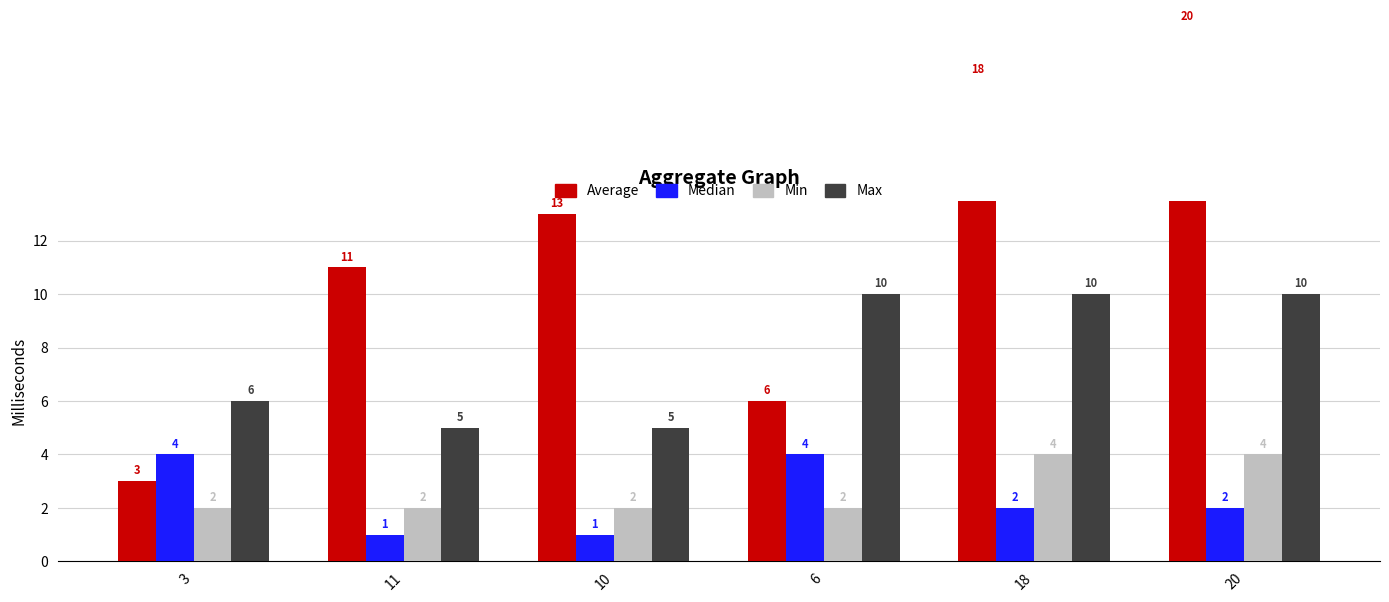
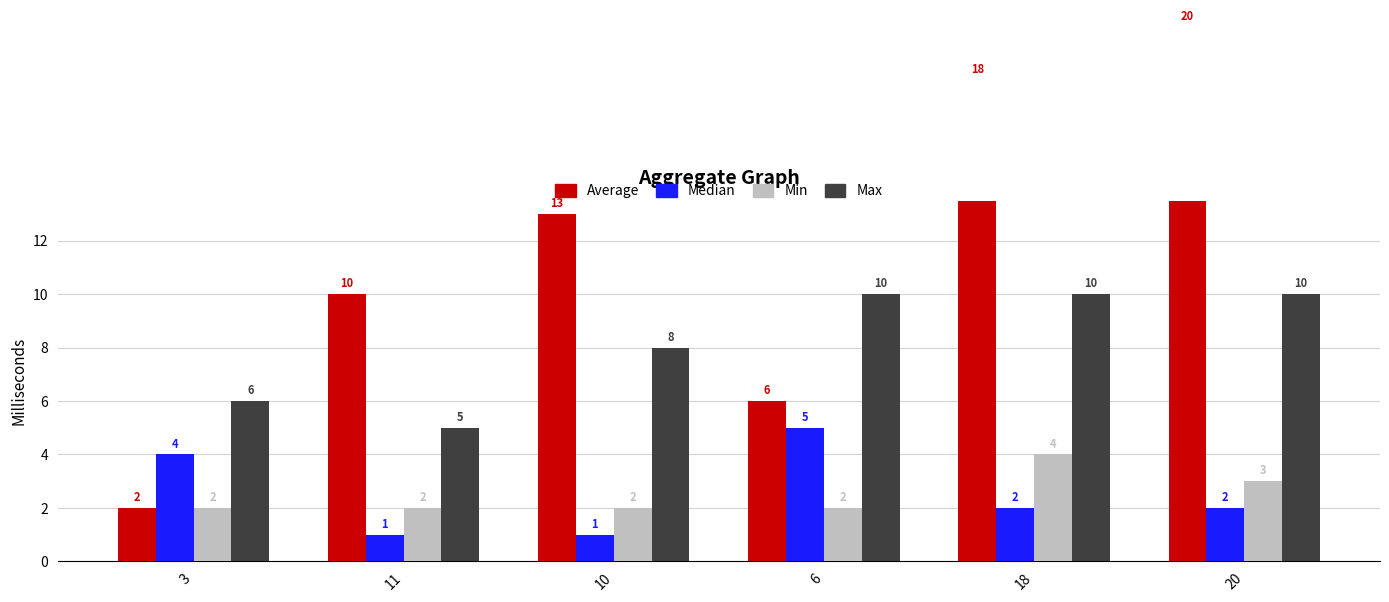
Average, 3: 3 -> 2
Average, 11: 11 -> 10
Max, 10: 5 -> 8
Median, 6: 4 -> 5
Min, 20: 4 -> 3
